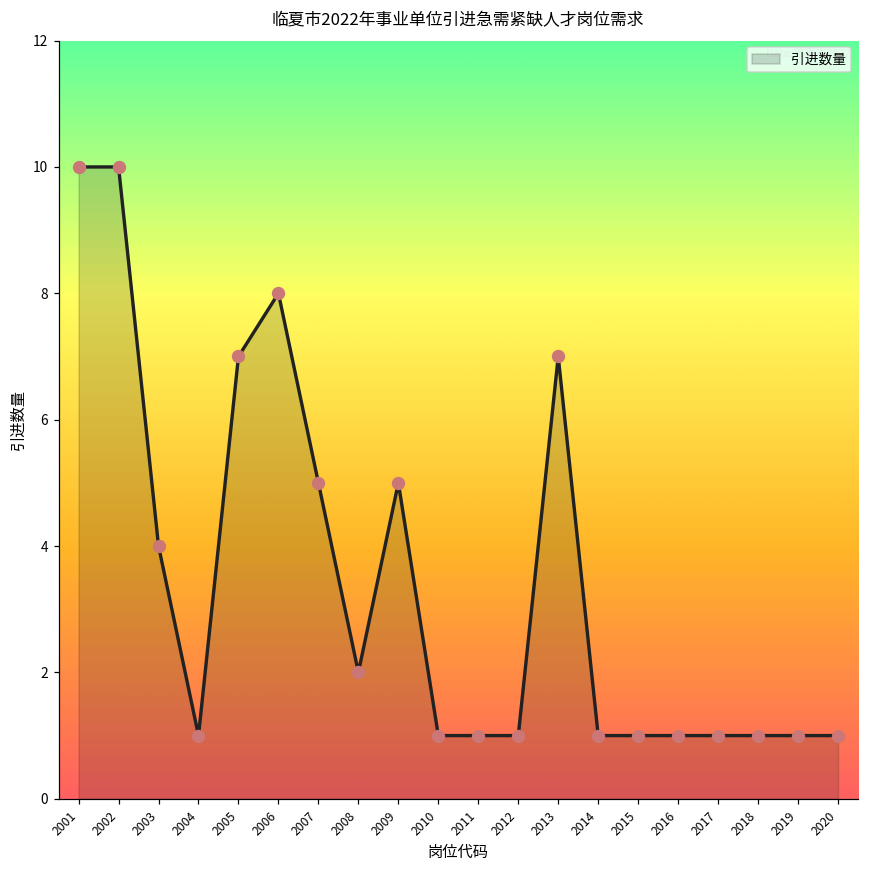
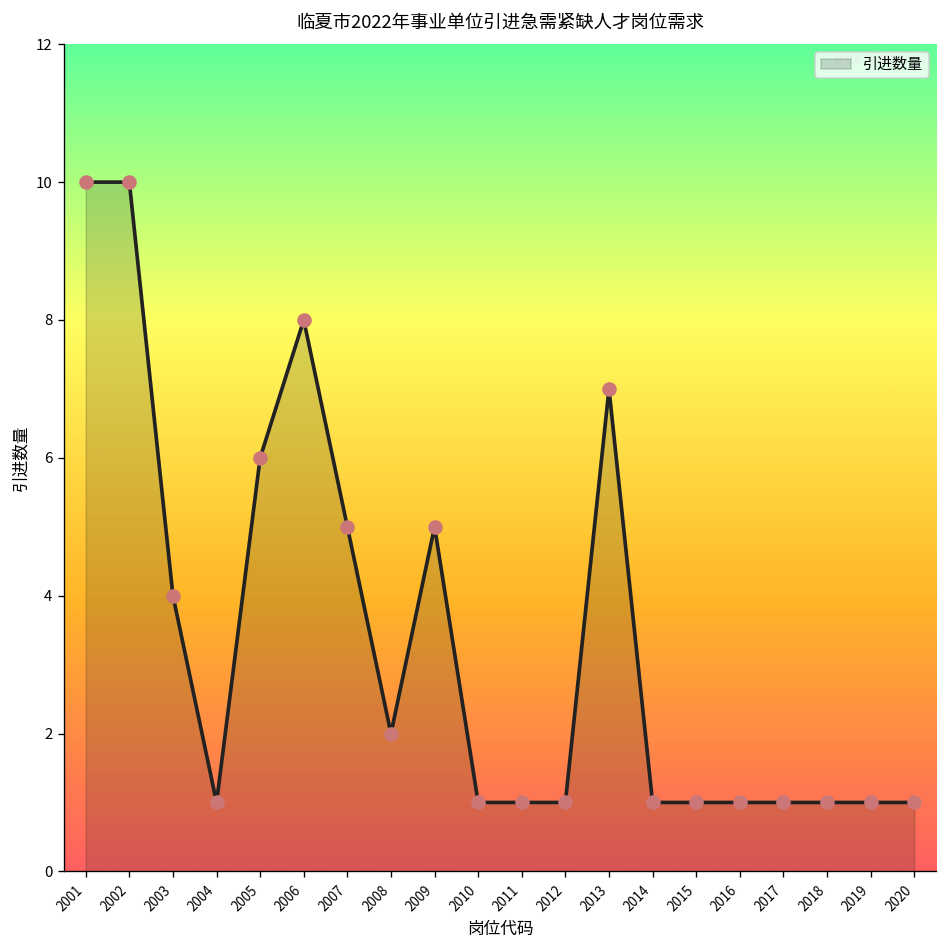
2005: 7 -> 6
